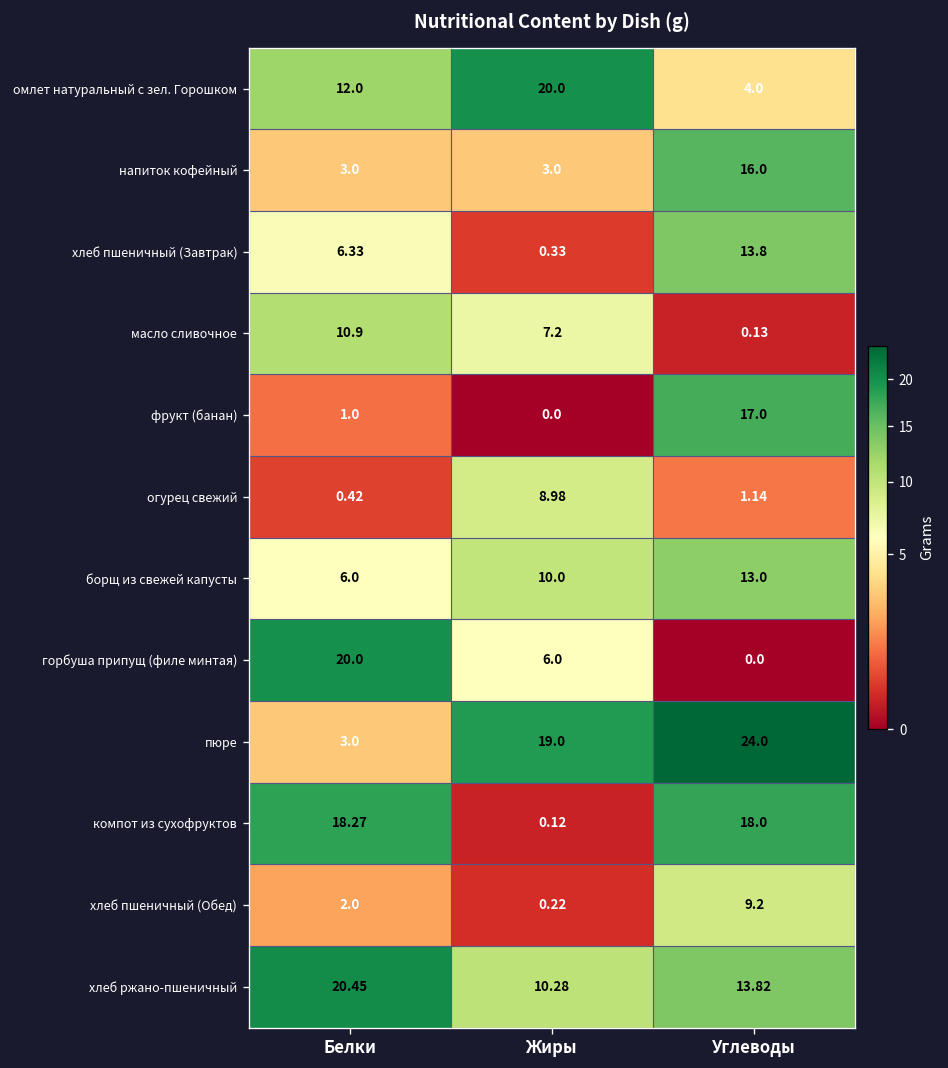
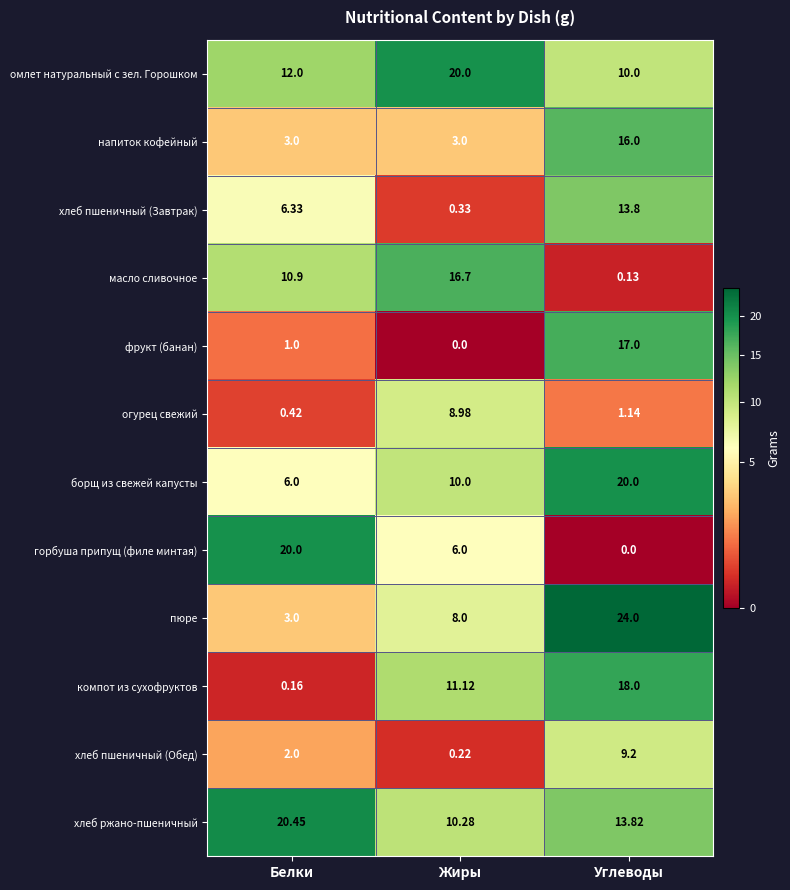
омлет натуральный с зел. Горошком, Углеводы: 4.0 -> 10.0
масло сливочное, Жиры: 7.2 -> 16.7
борщ из свежей капусты, Углеводы: 13.0 -> 20.0
пюре, Жиры: 19.0 -> 8.0
компот из сухофруктов, Белки: 18.27 -> 0.16
компот из сухофруктов, Жиры: 0.12 -> 11.12
